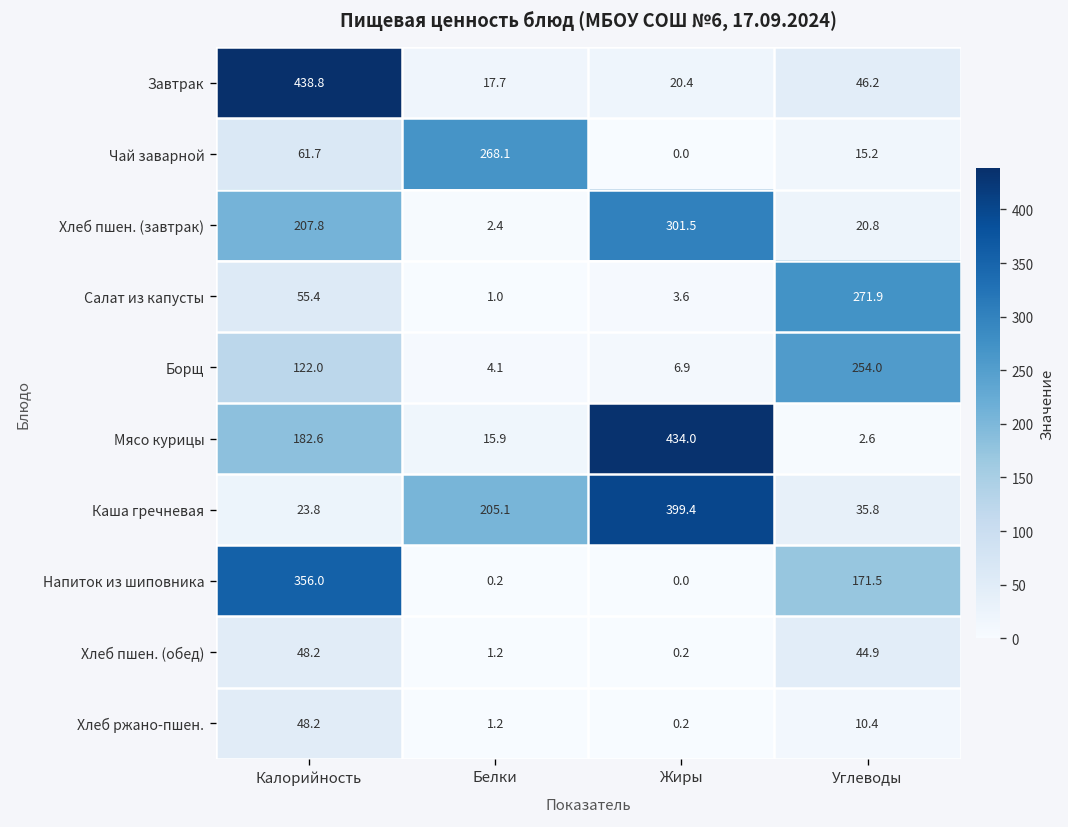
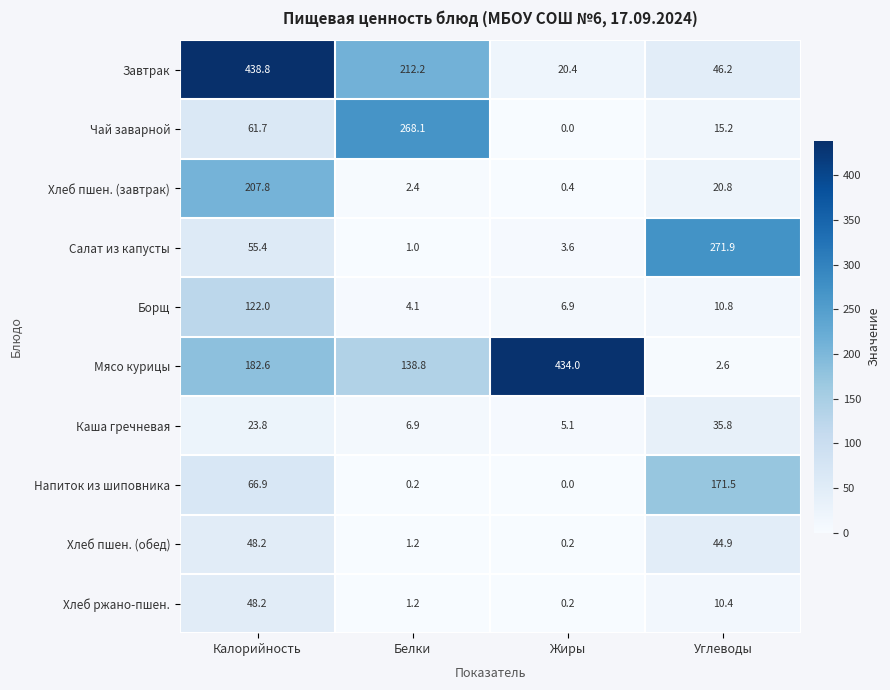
Завтрак, Белки: 17.7 -> 212.2
Хлеб пшен. (завтрак), Жиры: 301.5 -> 0.4
Борщ, Углеводы: 254.0 -> 10.8
Мясо курицы, Белки: 15.9 -> 138.8
Каша гречневая, Белки: 205.1 -> 6.9
Каша гречневая, Жиры: 399.4 -> 5.1
Напиток из шиповника, Калорийность: 356.0 -> 66.9
